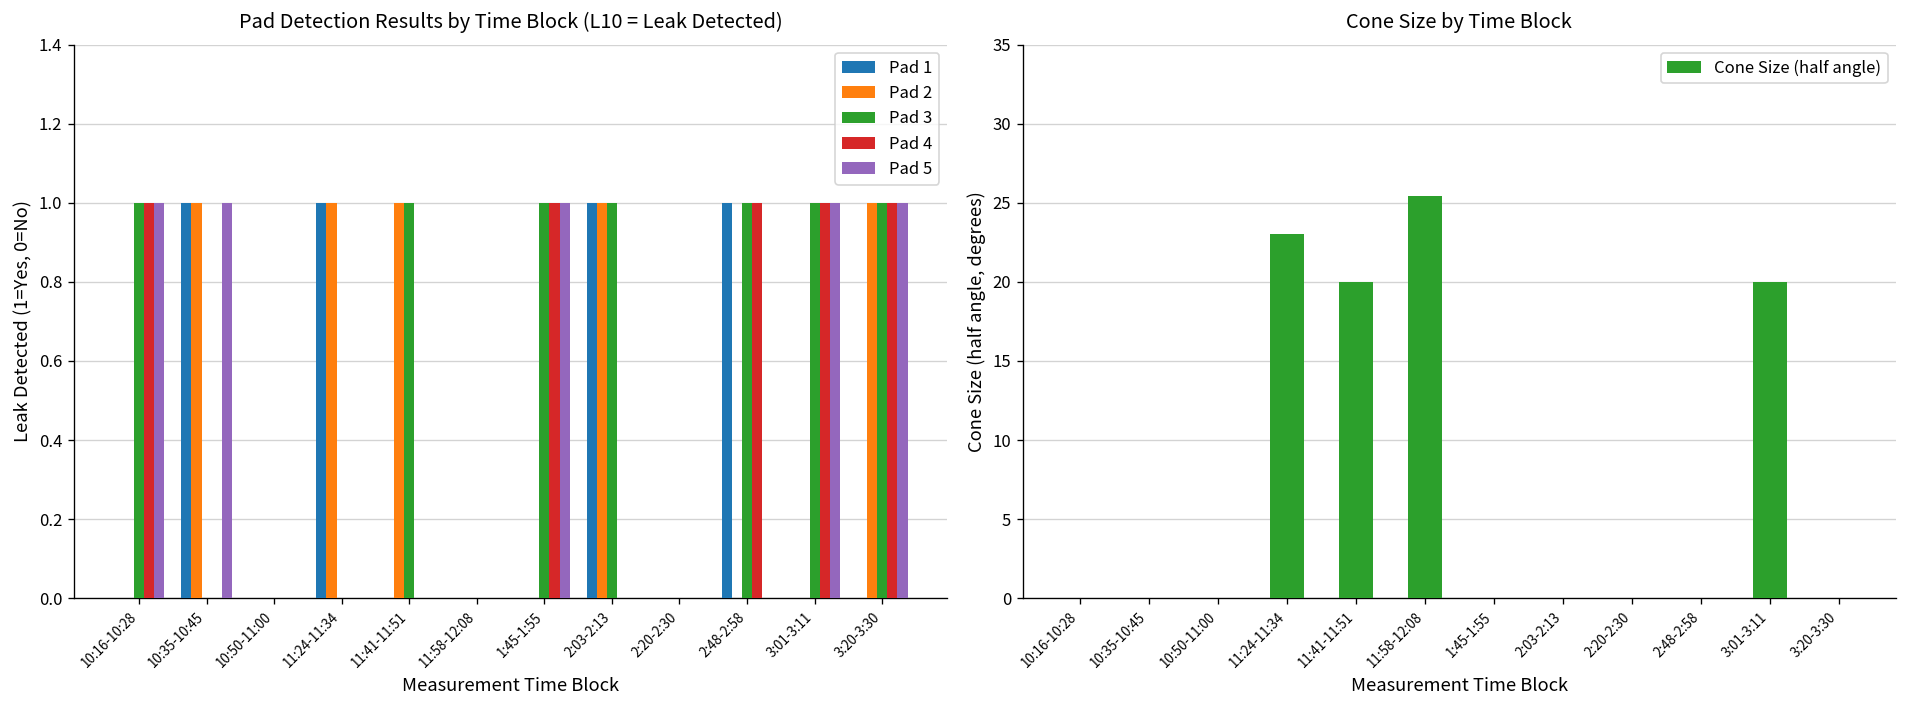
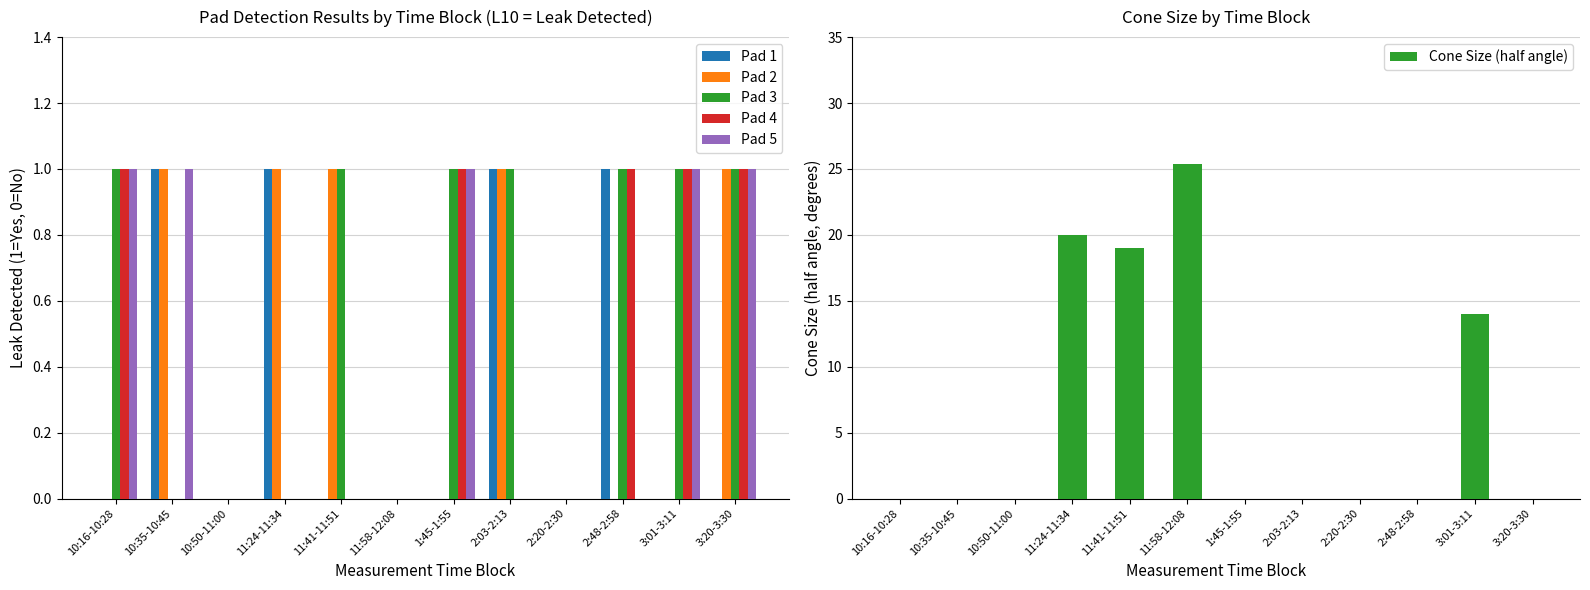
Cone Size by Time Block, 11:24-11:34: 23 -> 20
Cone Size by Time Block, 11:41-11:51: 20 -> 19
Cone Size by Time Block, 3:01-3:11: 20 -> 14
